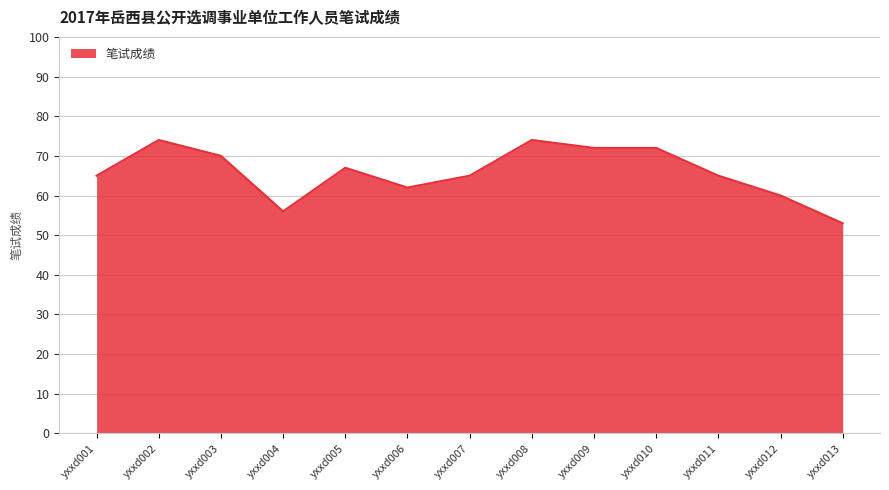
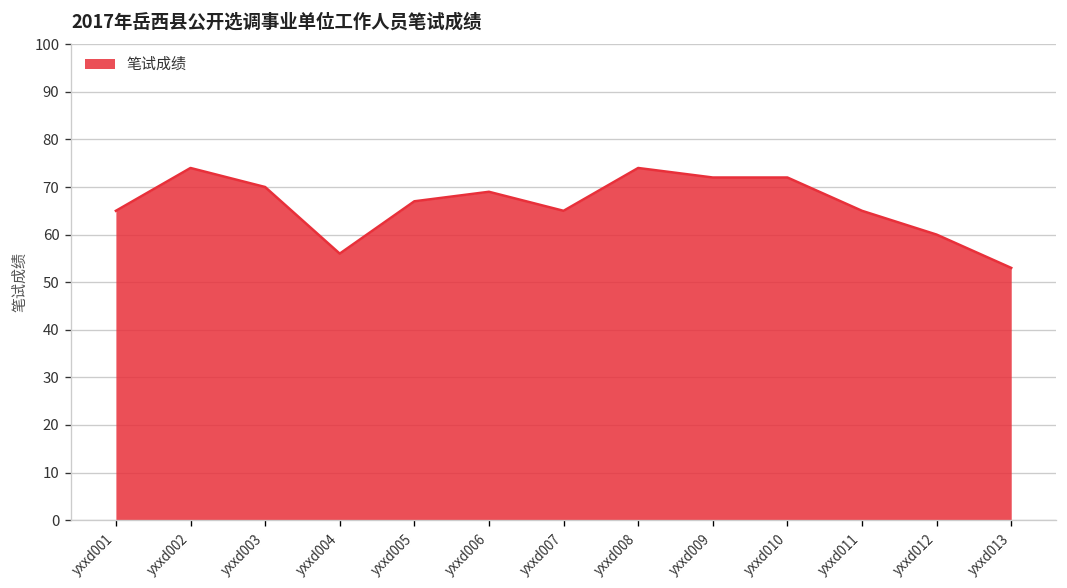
yxxd006: 62 -> 69
